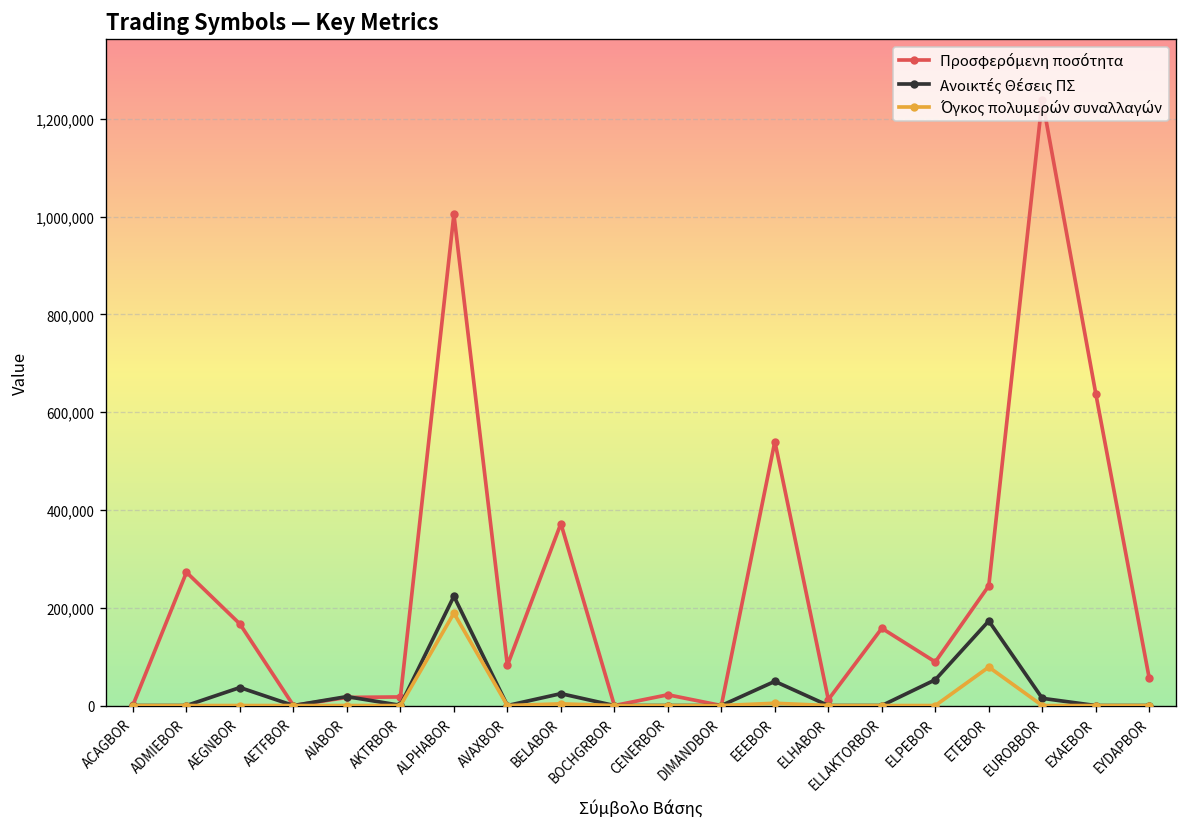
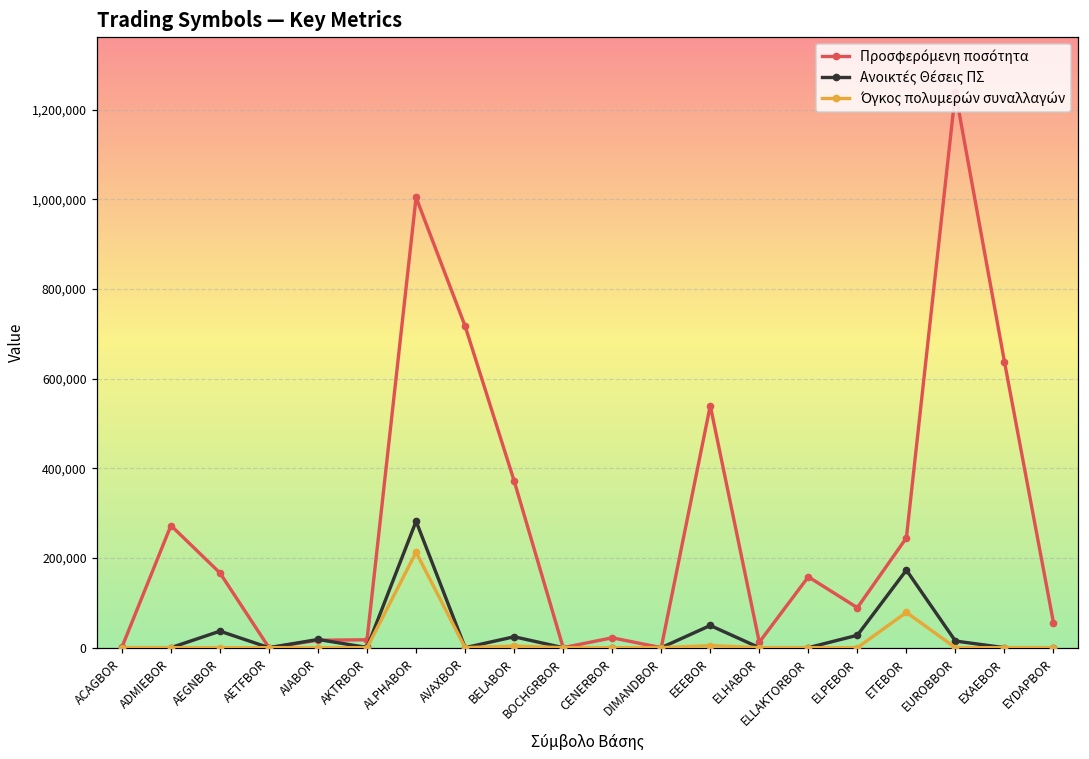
Ανοικτές Θέσεις ΠΣ, ALPHABOR: 220,000 -> 280,000
Όγκος πολυμερών συναλλαγών, ALPHABOR: 190,000 -> 210,000
Προσφερόμενη ποσότητα, AVAXBOR: 80,000 -> 720,000
Ανοικτές Θέσεις ΠΣ, ELPEBOR: 50,000 -> 30,000
